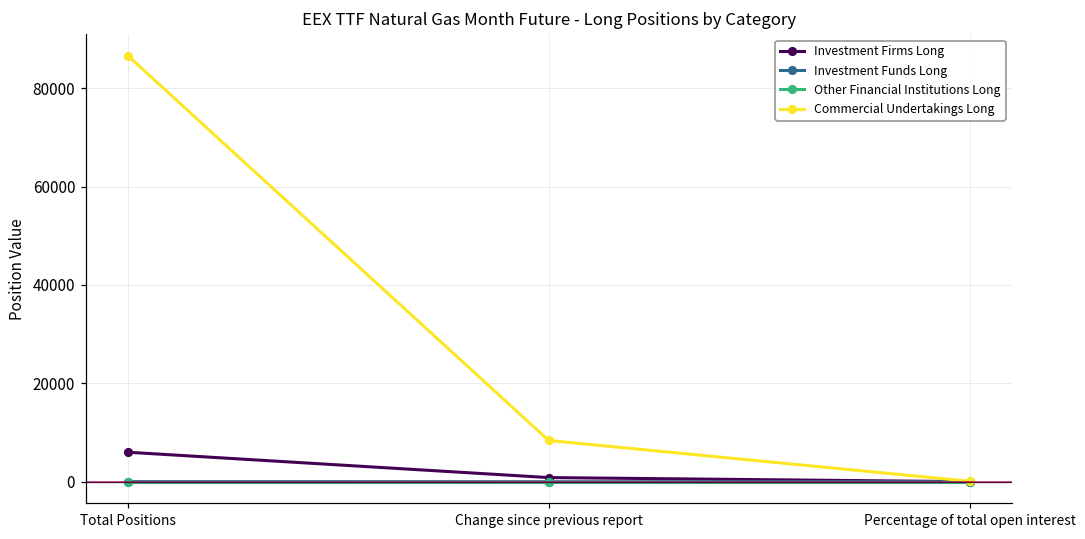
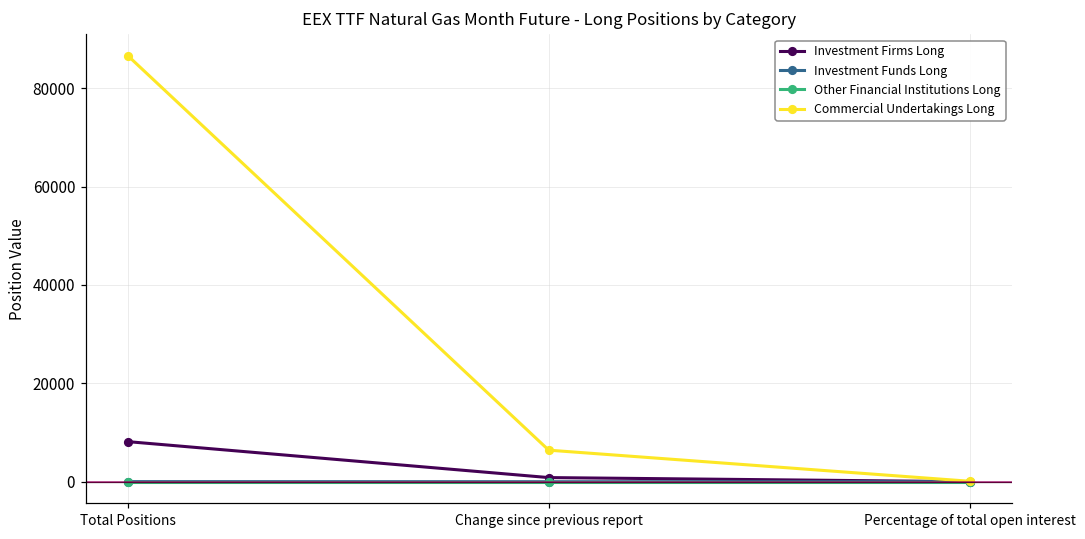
Investment Firms Long, Total Positions: 6000 -> 8000
Commercial Undertakings Long, Change since previous report: 8000 -> 6000
